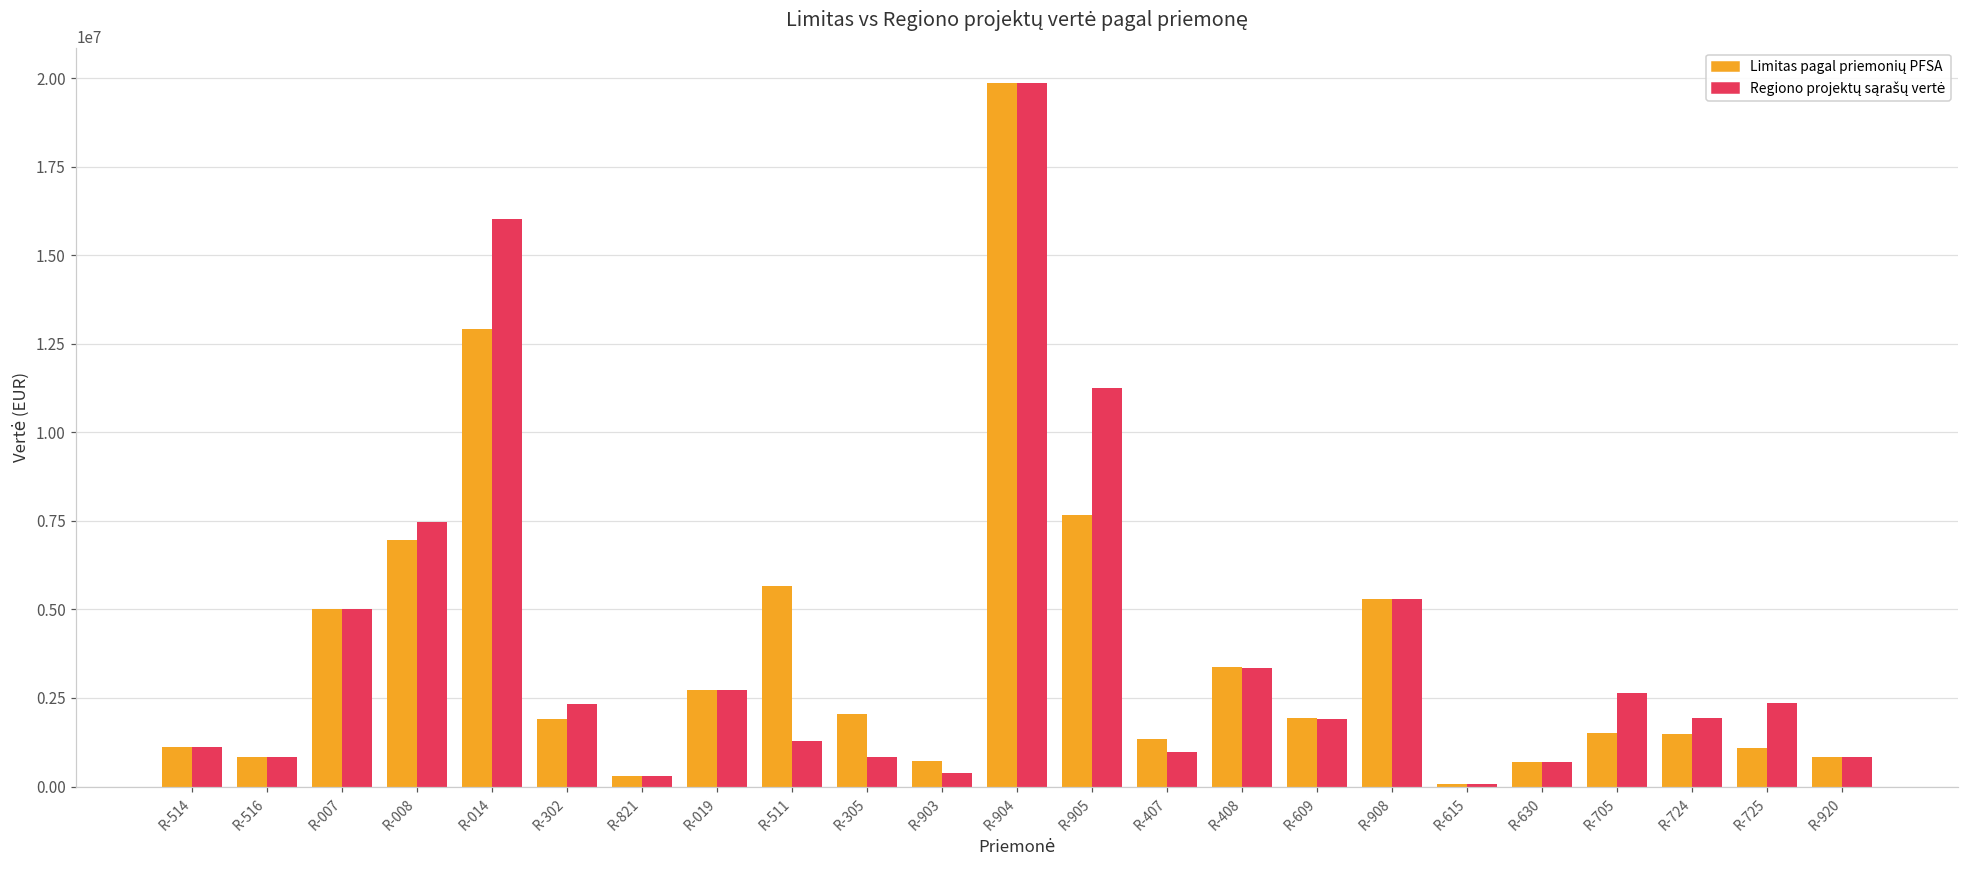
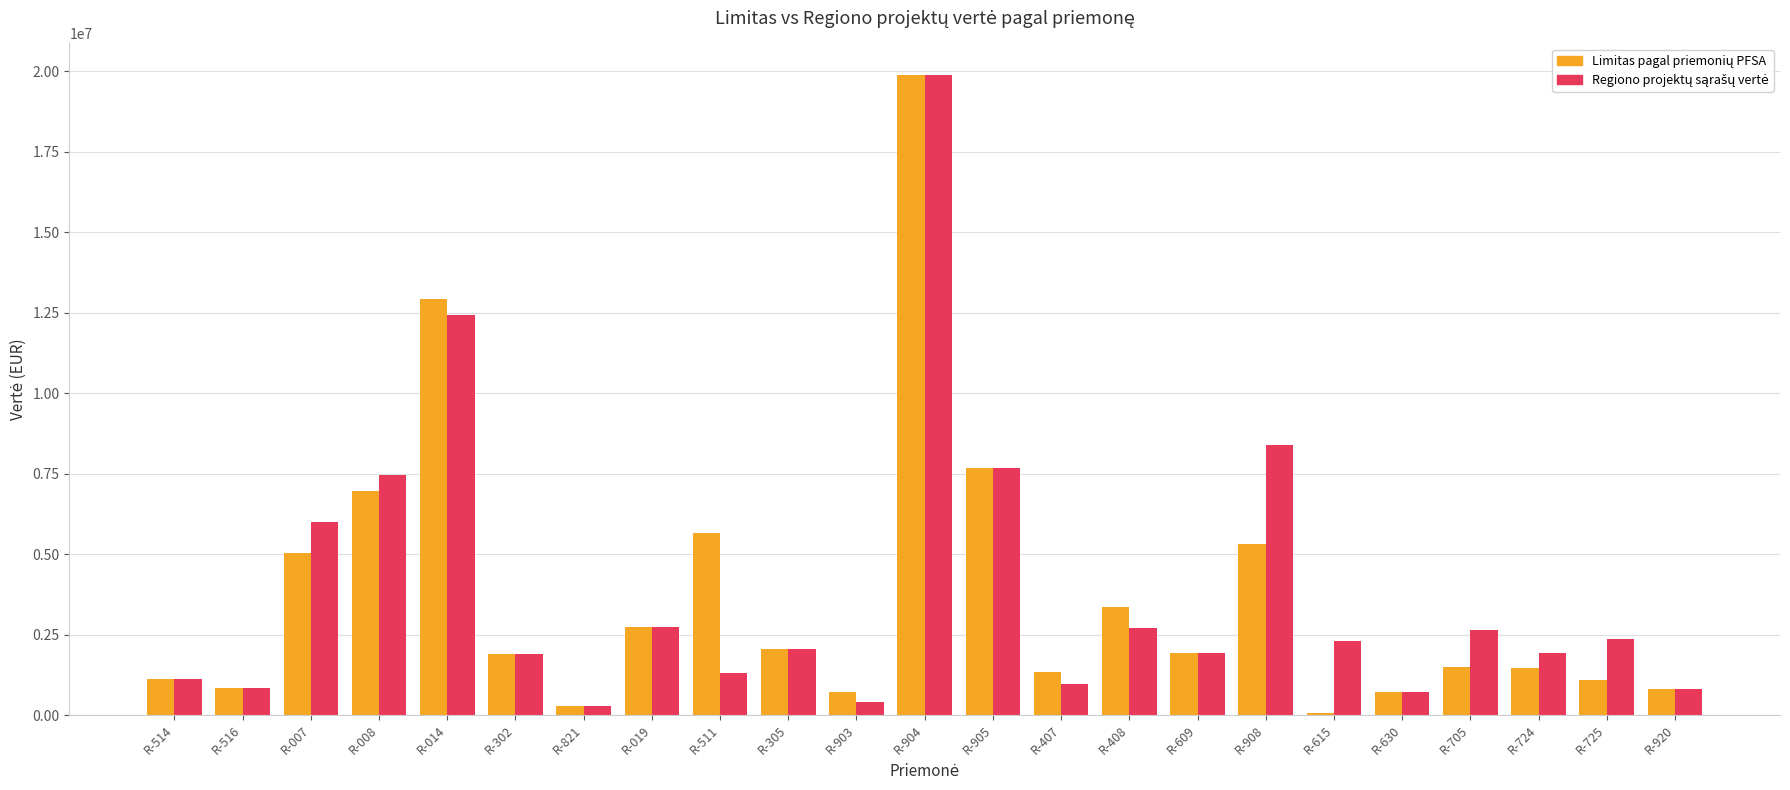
Regiono projektų sąrašų vertė, R-007: 5000000 -> 6000000
Regiono projektų sąrašų vertė, R-014: 16000000 -> 12400000
Regiono projektų sąrašų vertė, R-302: 2300000 -> 1900000
Regiono projektų sąrašų vertė, R-305: 800000 -> 2100000
Regiono projektų sąrašų vertė, R-905: 11200000 -> 7700000
Regiono projektų sąrašų vertė, R-408: 3400000 -> 2700000
Regiono projektų sąrašų vertė, R-908: 5300000 -> 8400000
Regiono projektų sąrašų vertė, R-615: 100000 -> 2300000
